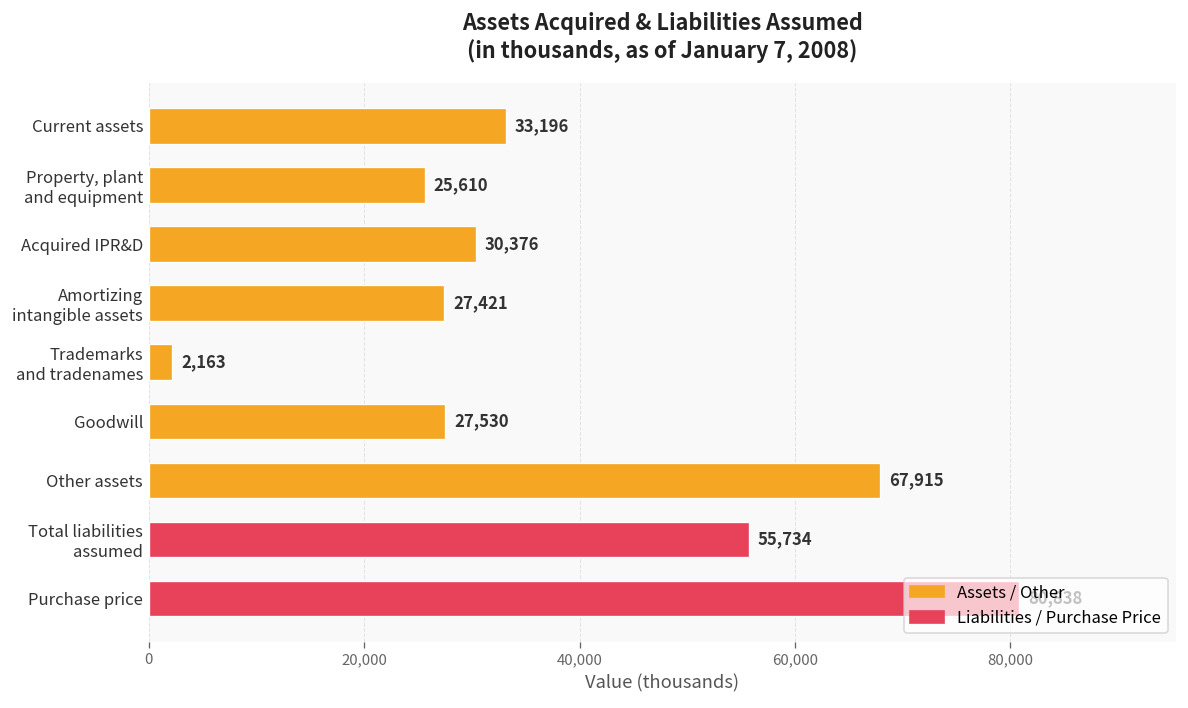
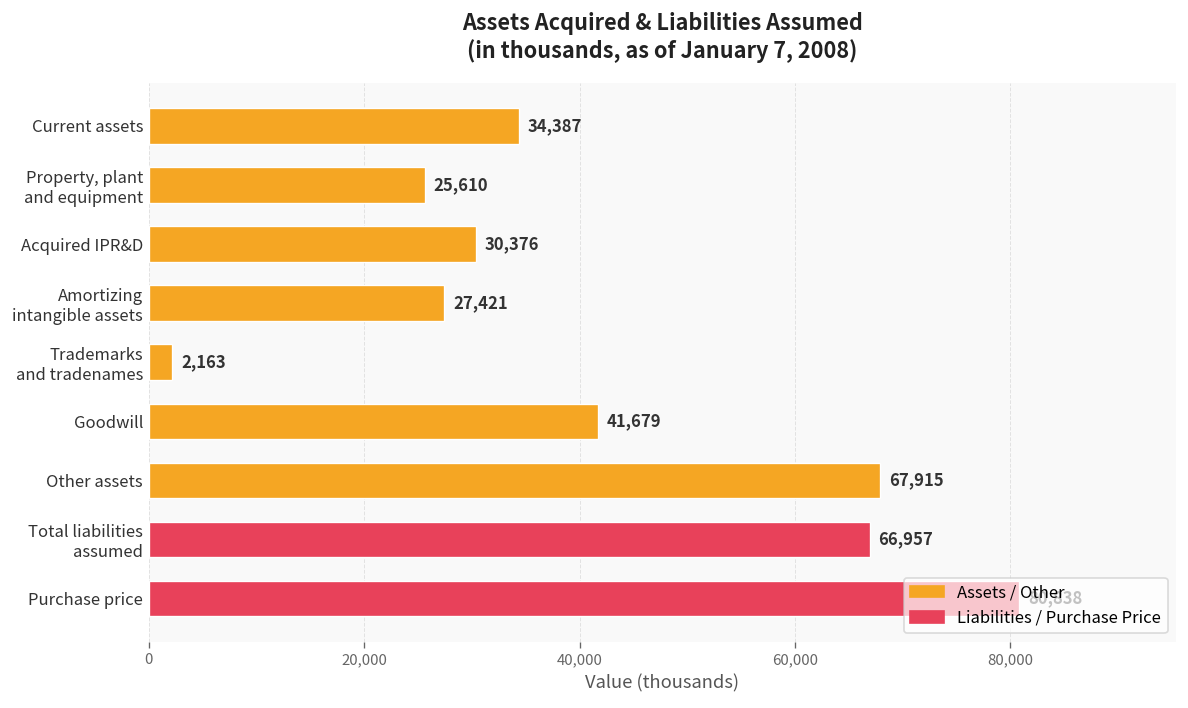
Current assets: 33,196 -> 34,387
Goodwill: 27,530 -> 41,679
Total liabilities assumed: 55,734 -> 66,957
